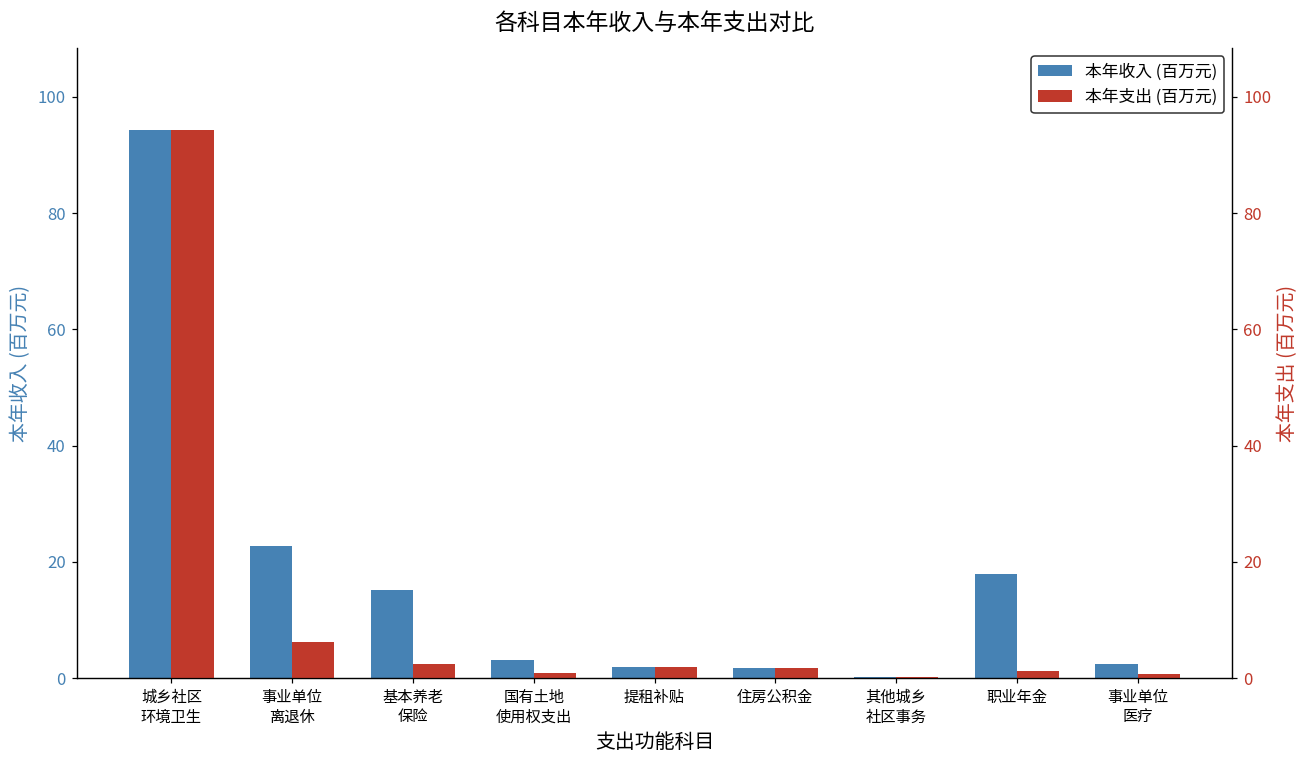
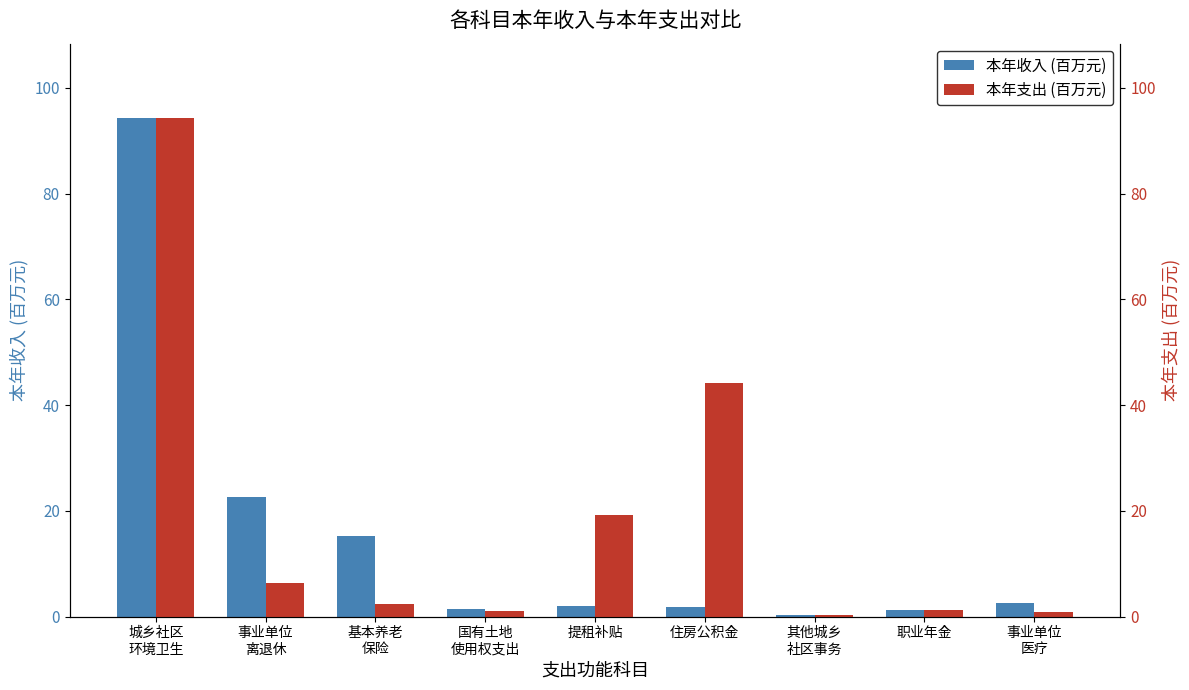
本年收入 (百万元), 国有土地 使用权支出: 3 -> 1
本年收入 (百万元), 职业年金: 18 -> 1
本年支出 (百万元), 提租补贴: 2 -> 19
本年支出 (百万元), 住房公积金: 2 -> 44
